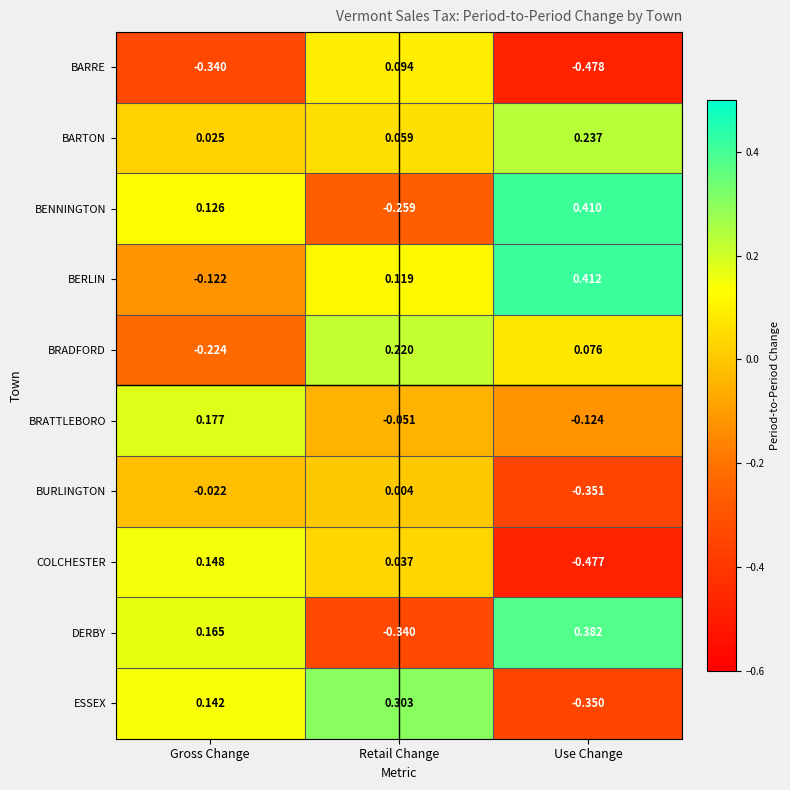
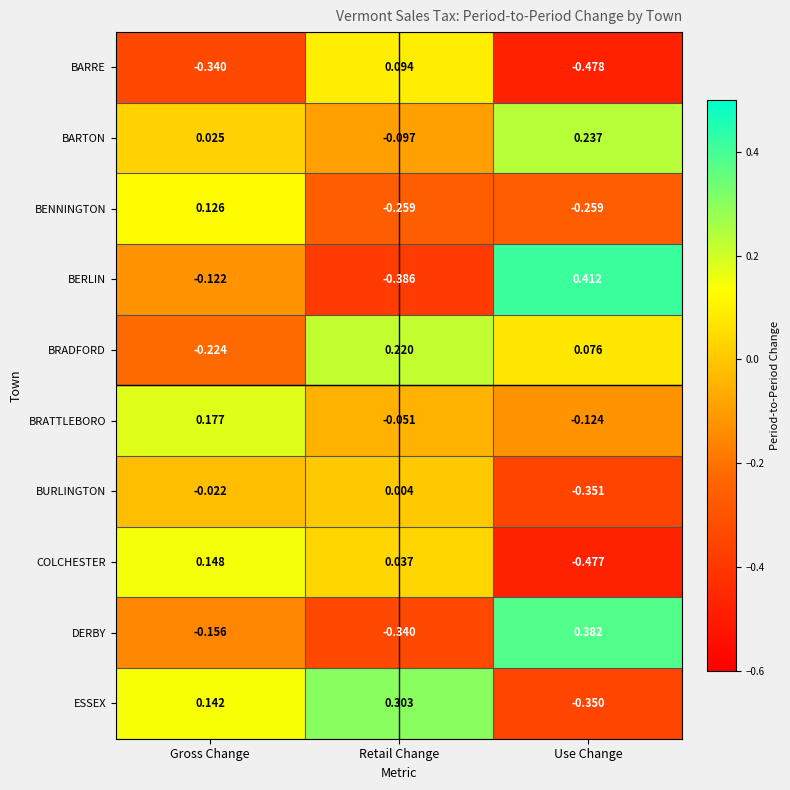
BARTON, Retail Change: 0.059 -> -0.097
BENNINGTON, Use Change: 0.410 -> -0.259
BERLIN, Retail Change: 0.119 -> -0.386
DERBY, Gross Change: 0.165 -> -0.156
